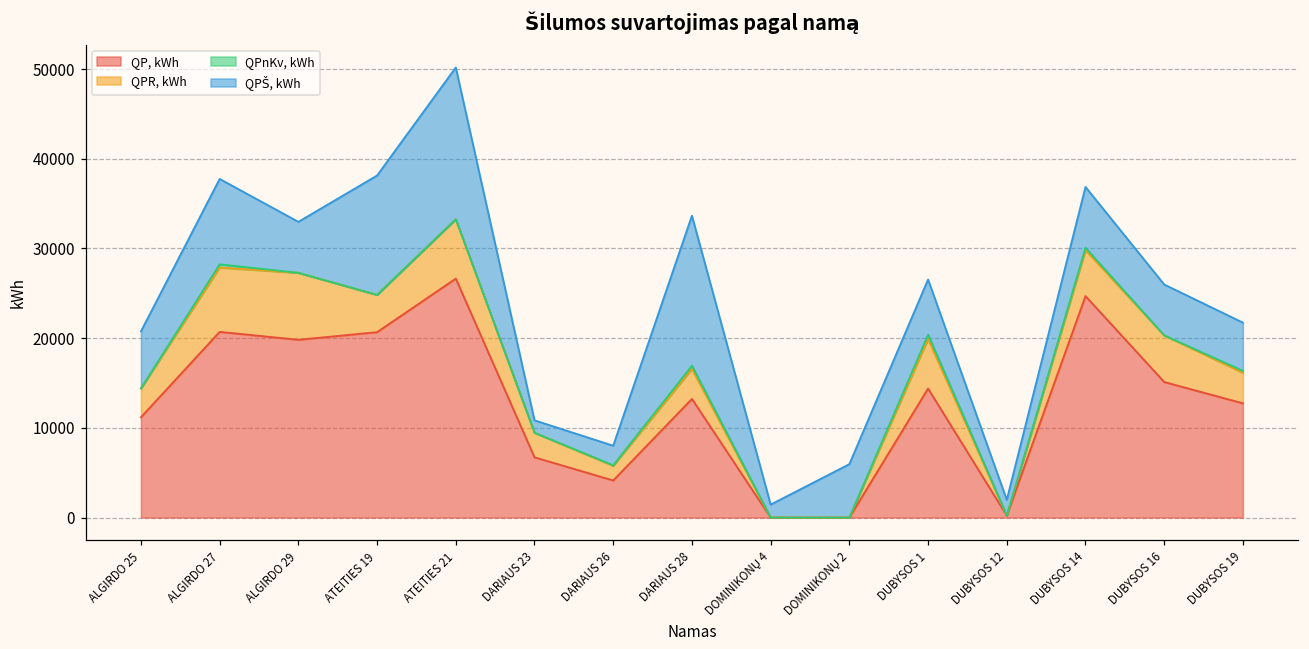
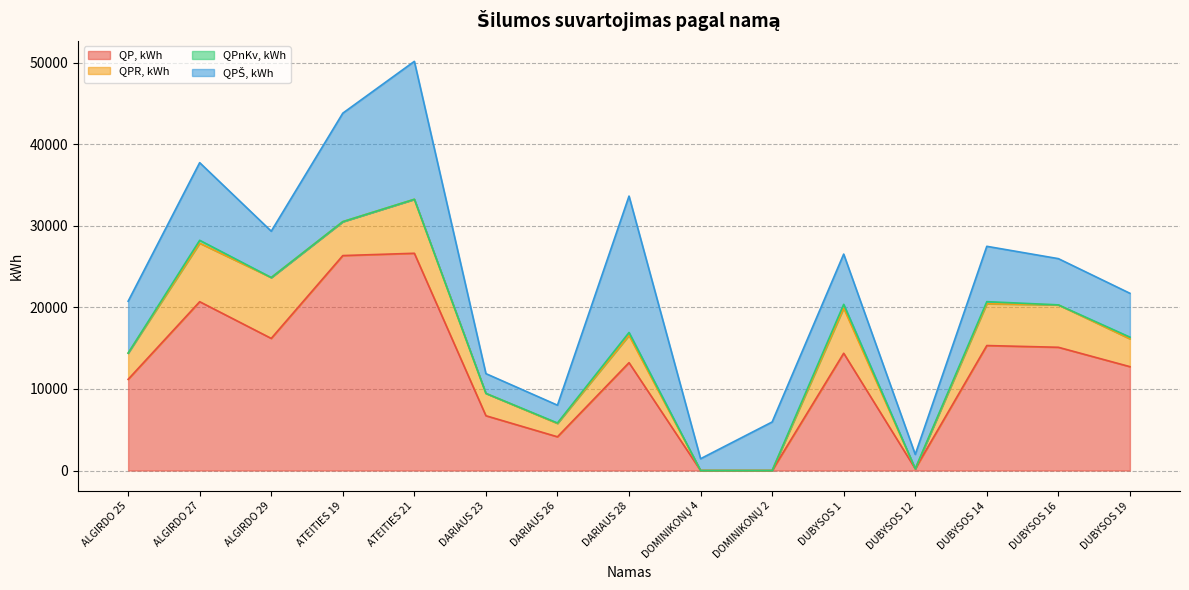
QP, kWh, ALGIRDO 29: 20000 -> 16000
QP, kWh, ATEITIES 19: 21000 -> 26000
QPŠ, kWh, DARIAUS 23: 1000 -> 2000
QP, kWh, DUBYSOS 14: 25000 -> 15000
